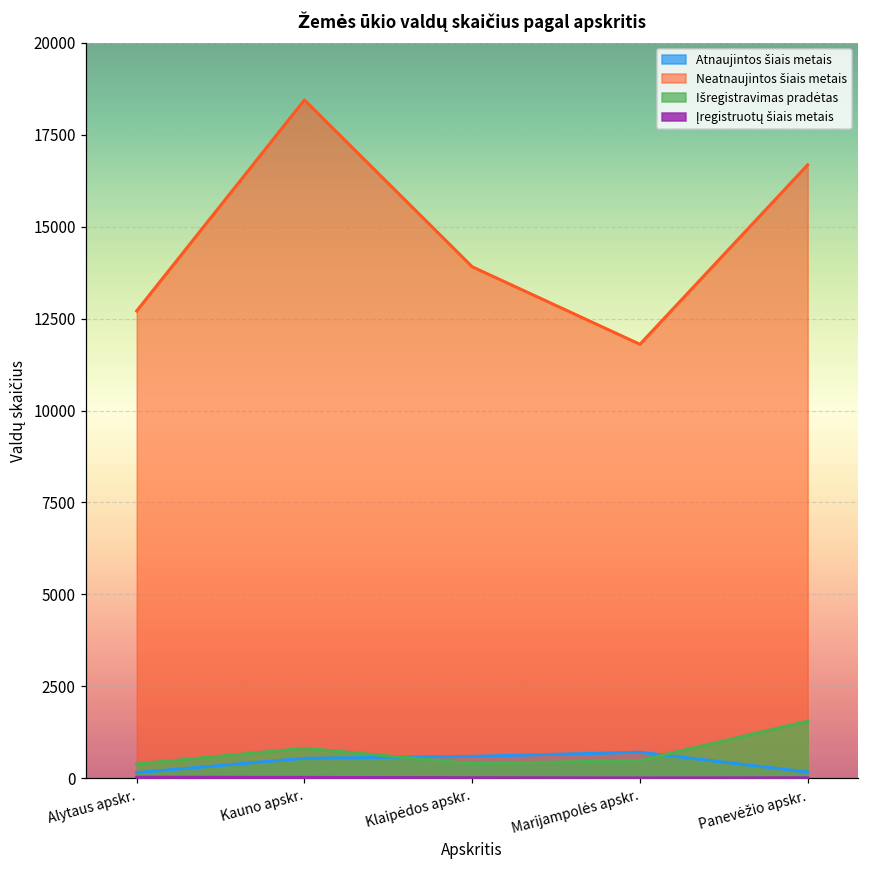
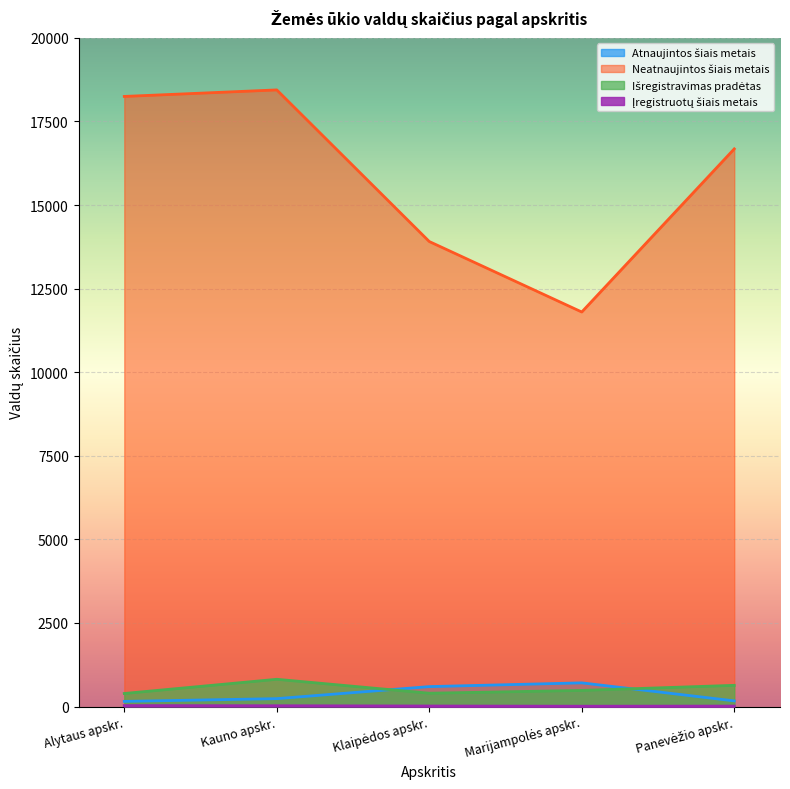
Neatnaujintos šiais metais, Alytaus apskr.: 12700 -> 18200
Atnaujintos šiais metais, Kauno apskr.: 500 -> 200
Išregistravimas pradėtas, Panevėžio apskr.: 1600 -> 600
